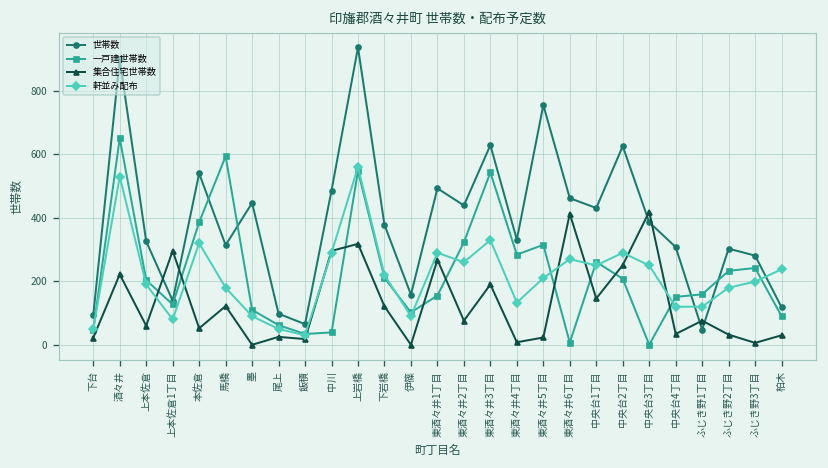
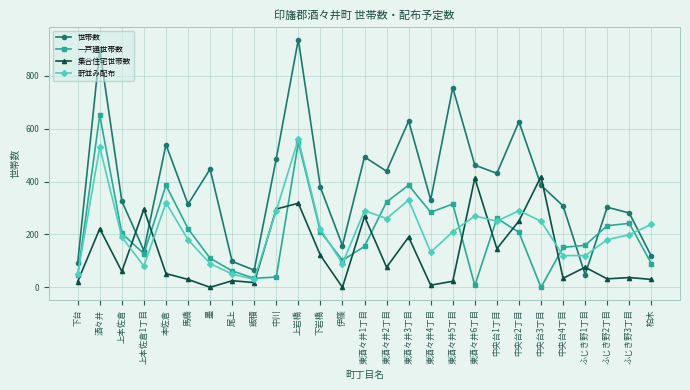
一戸建世帯数, 馬橋: 590 -> 220
集合住宅世帯数, 馬橋: 120 -> 30
一戸建世帯数, 東酒々井3丁目: 540 -> 390
集合住宅世帯数, ふじき野3丁目: 10 -> 40
